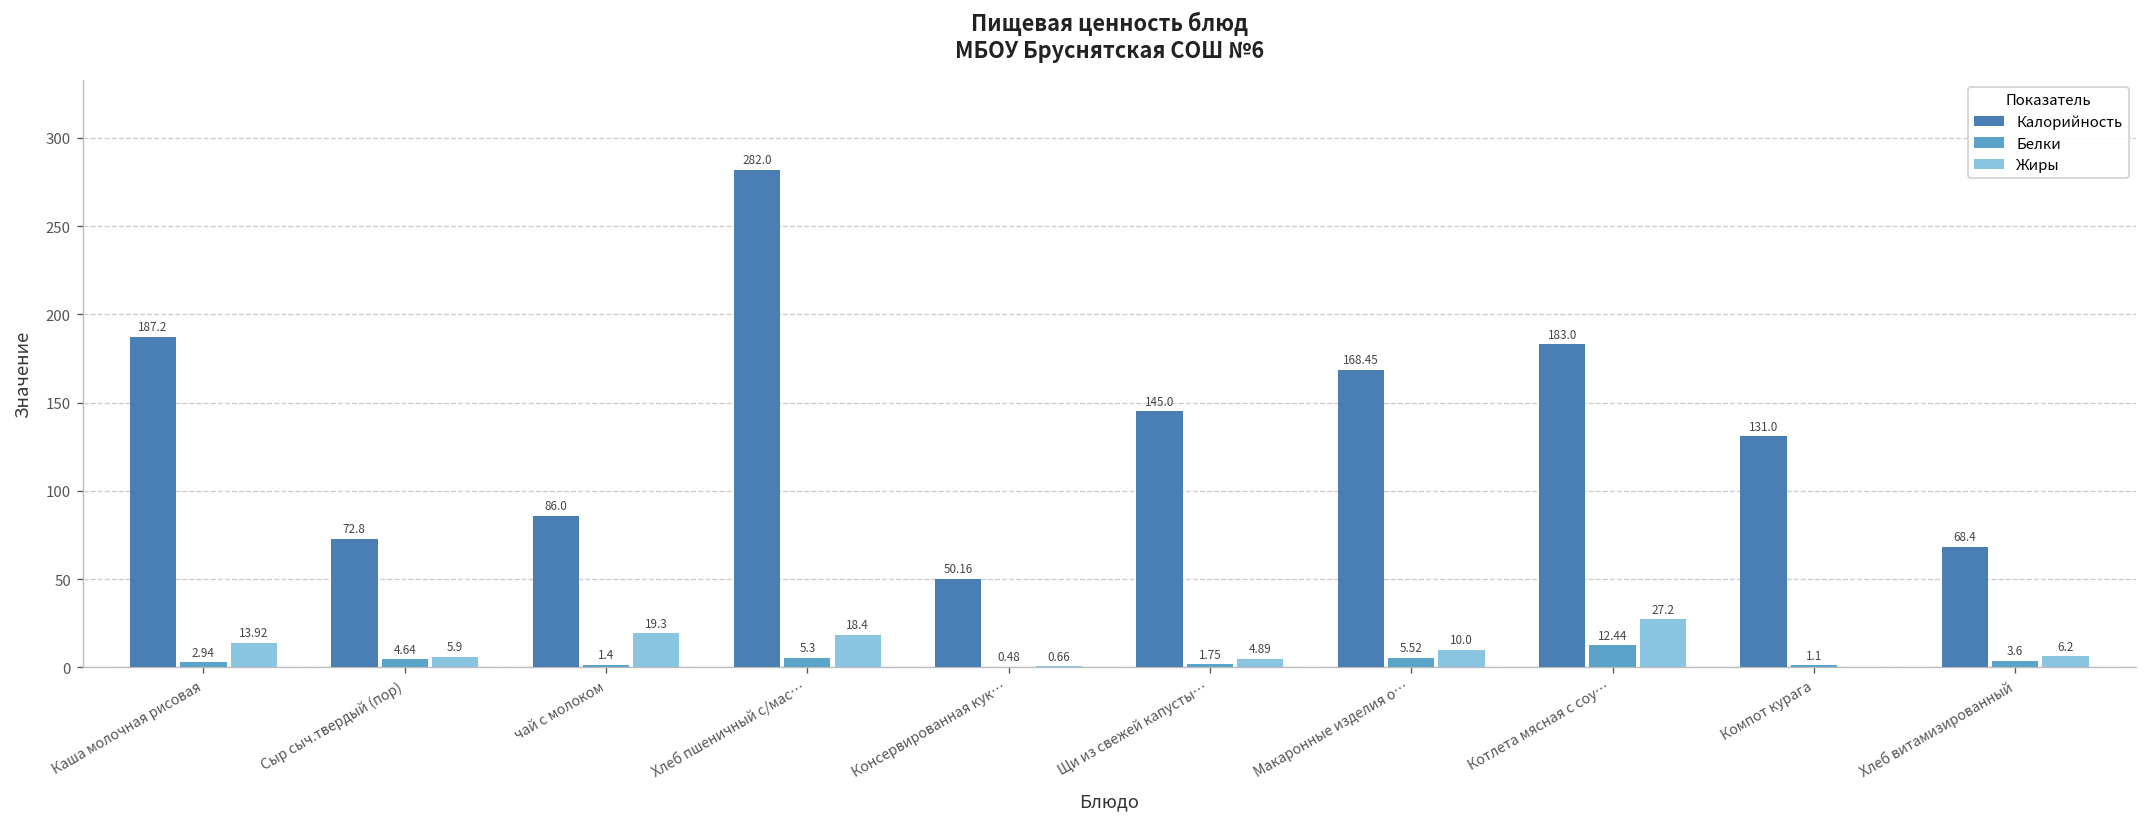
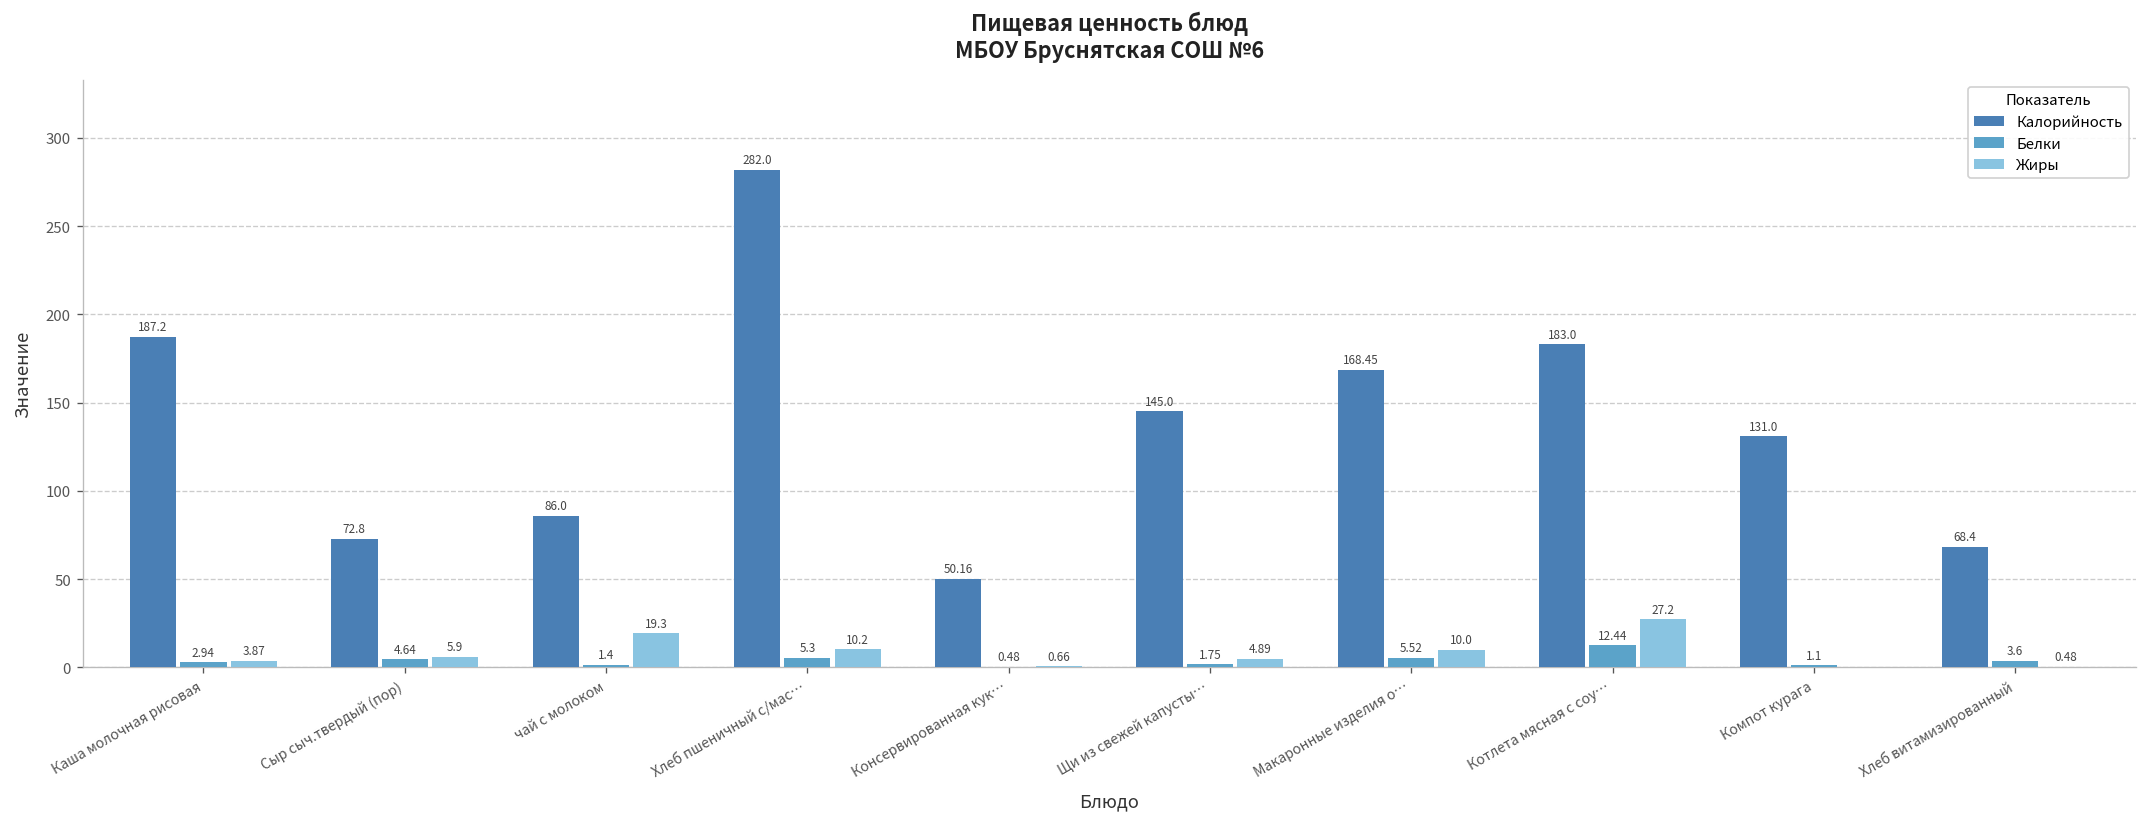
Жиры, Каша молочная рисовая: 13.92 -> 3.87
Жиры, Хлеб пшеничный с/мас…: 18.4 -> 10.2
Жиры, Хлеб витамизированный: 6.2 -> 0.48
